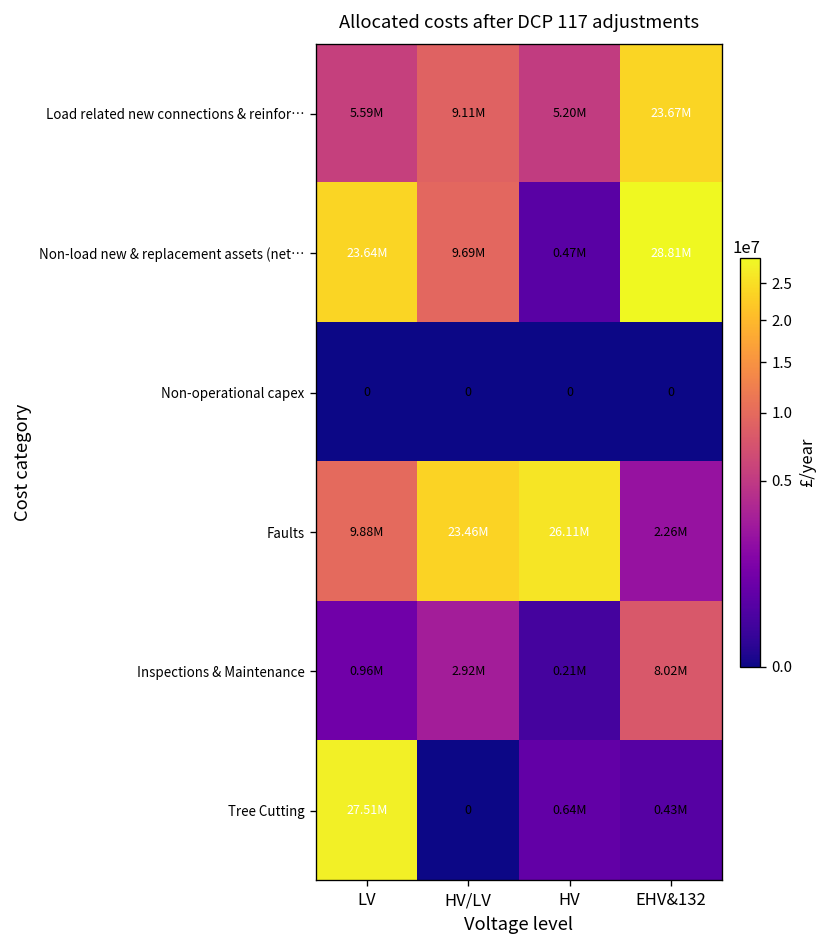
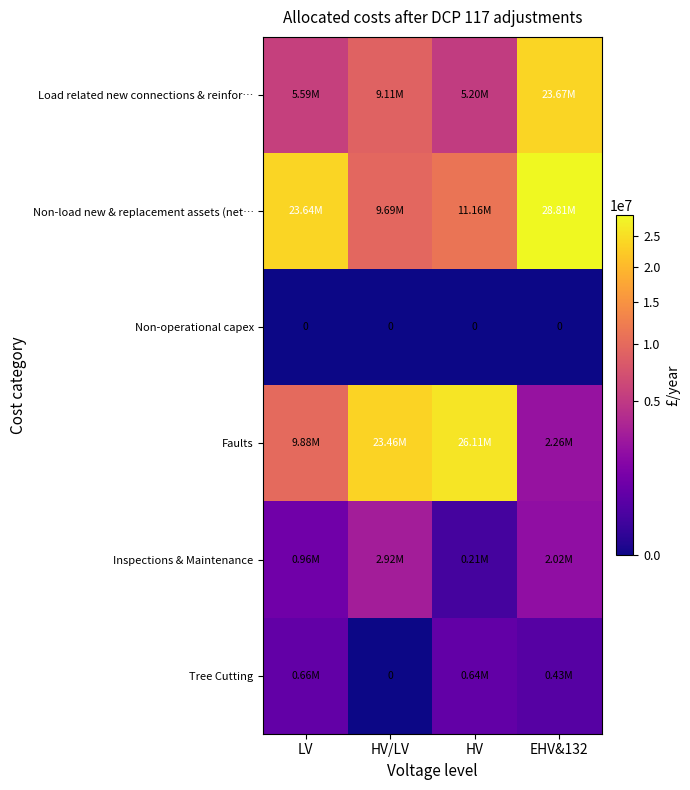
Non-load new & replacement assets (net…, HV: 0.47M -> 11.16M
Inspections & Maintenance, EHV&132: 8.02M -> 2.02M
Tree Cutting, LV: 27.51M -> 0.66M
